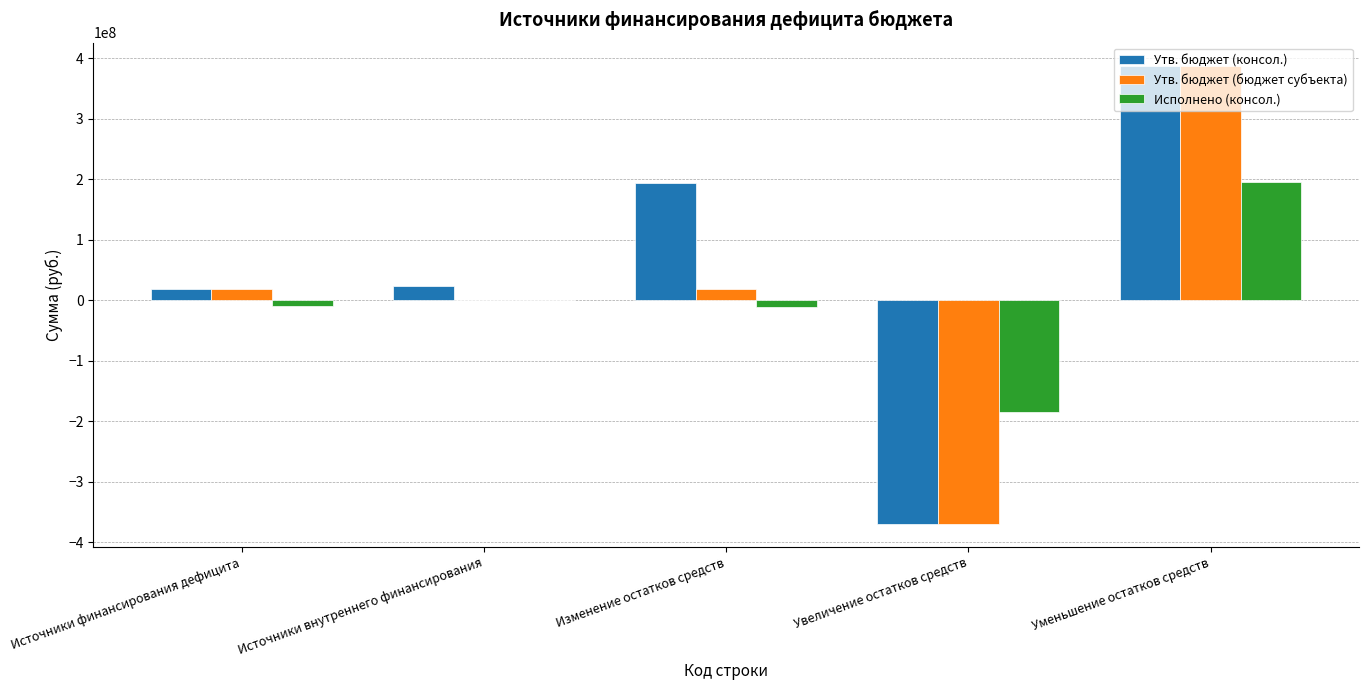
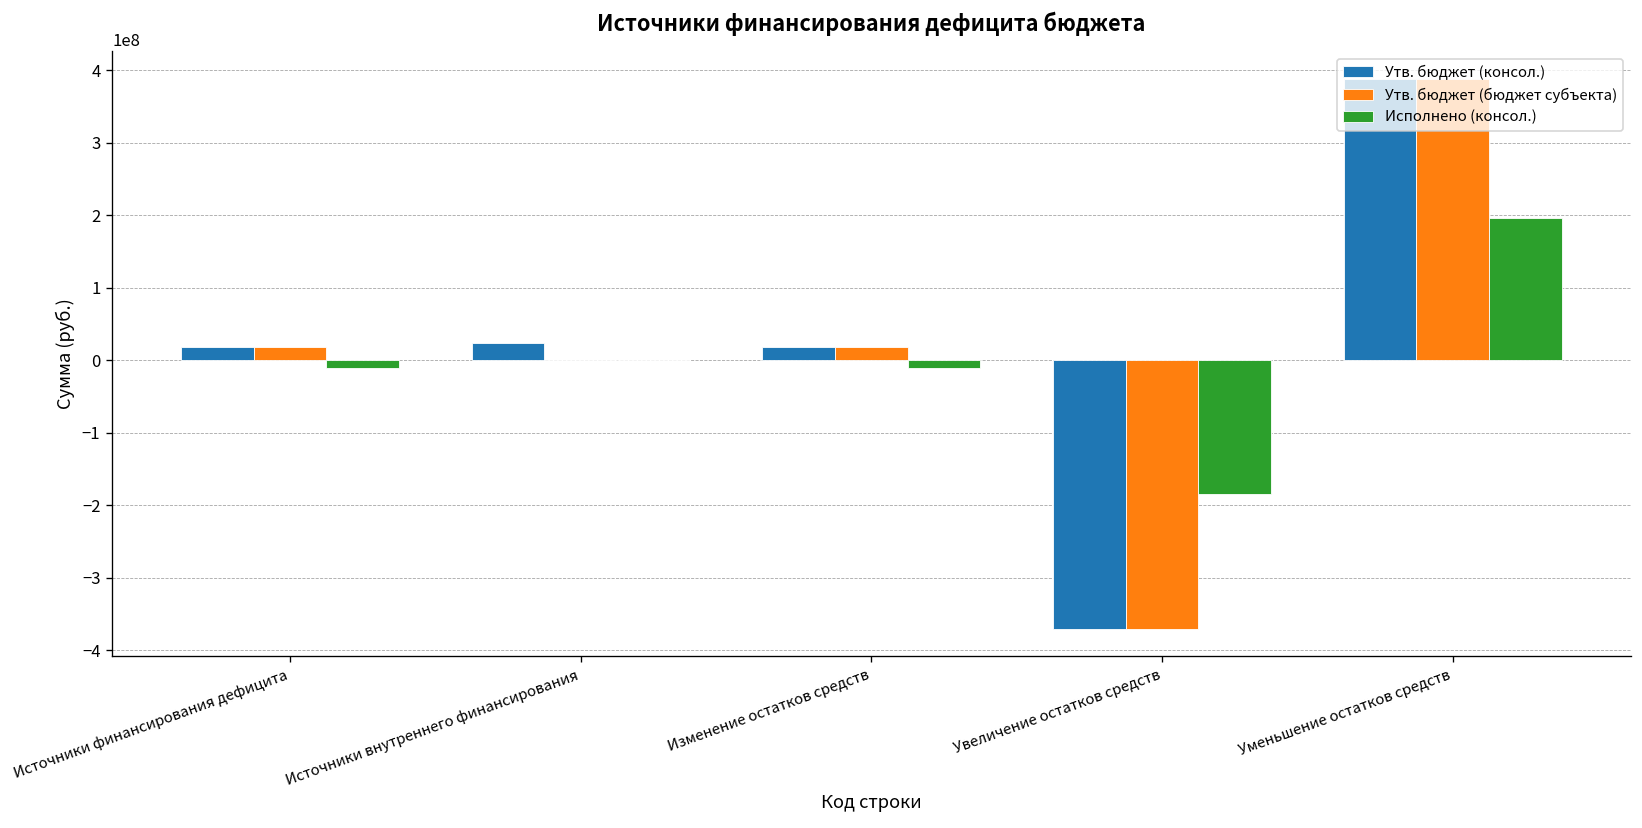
Утв. бюджет (консол.), Изменение остатков средств: 190000000 -> 20000000
